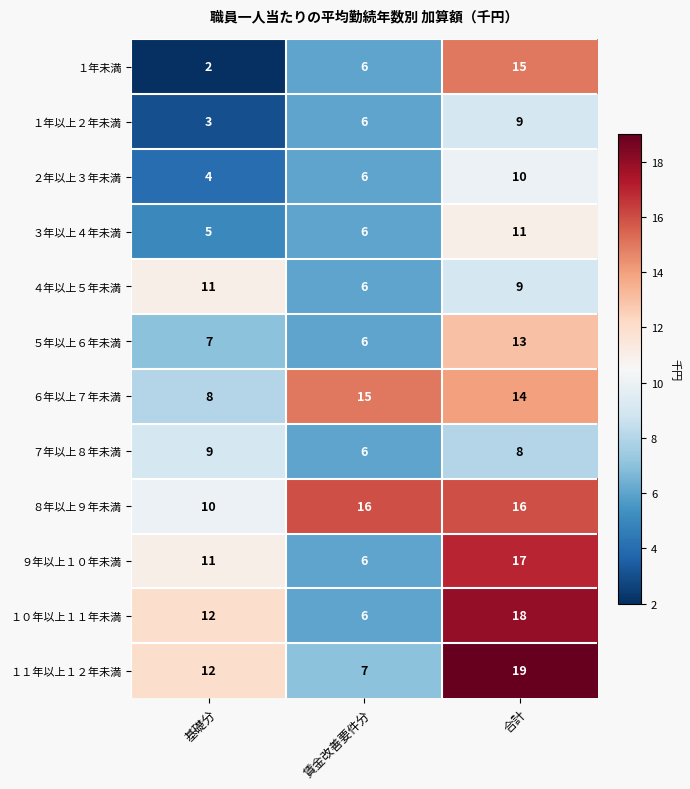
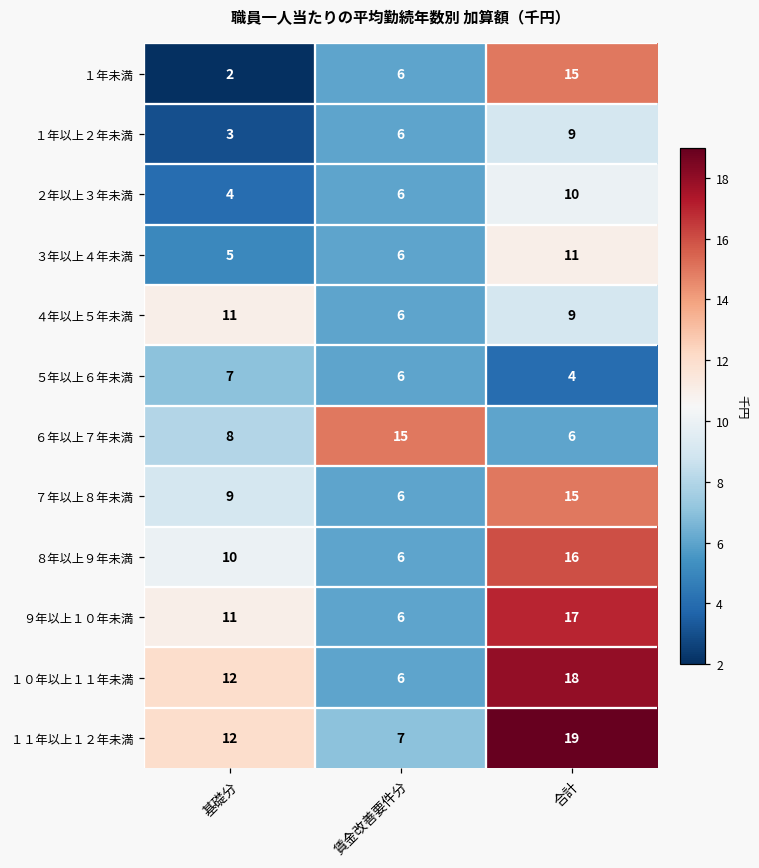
５年以上６年未満, 合計: 13 -> 4
６年以上７年未満, 合計: 14 -> 6
７年以上８年未満, 合計: 8 -> 15
８年以上９年未満, 賃金改善要件分: 16 -> 6
